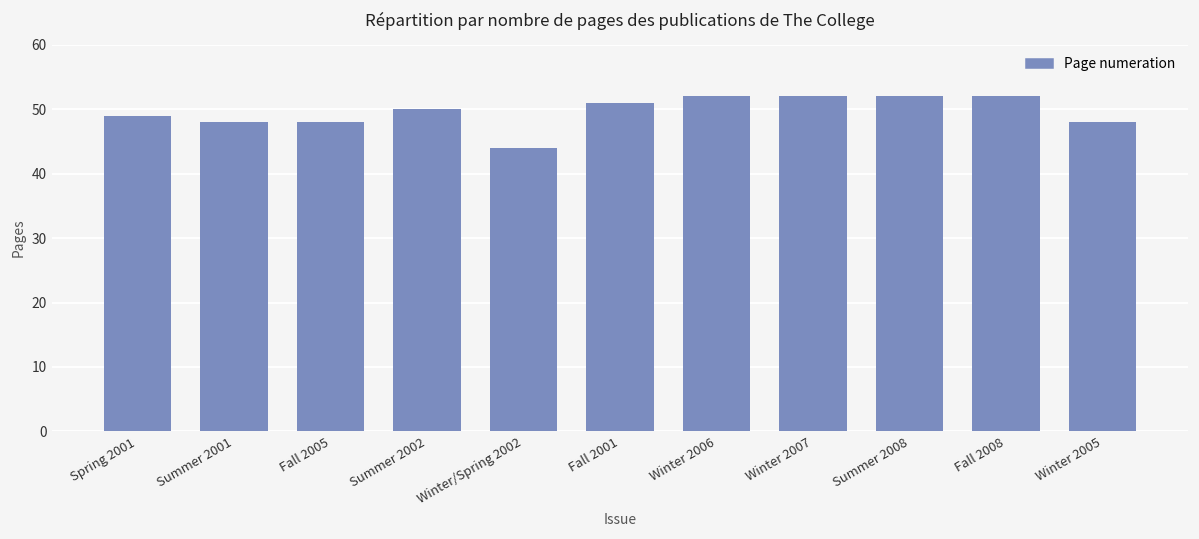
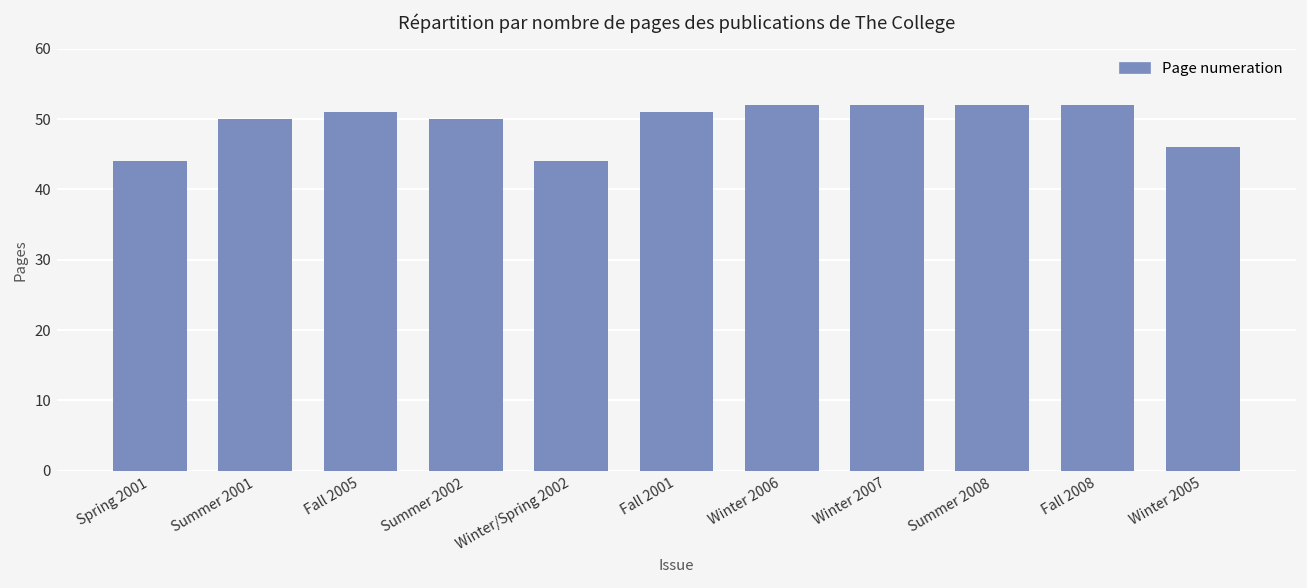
Spring 2001: 49 -> 44
Summer 2001: 48 -> 50
Fall 2005: 48 -> 51
Winter 2005: 48 -> 46
